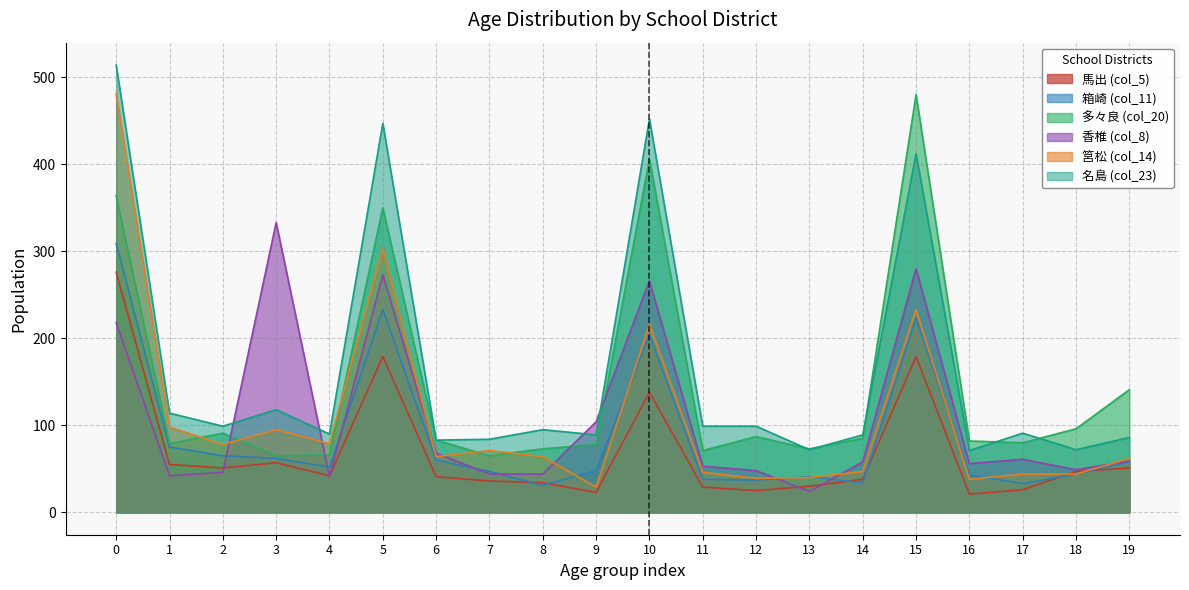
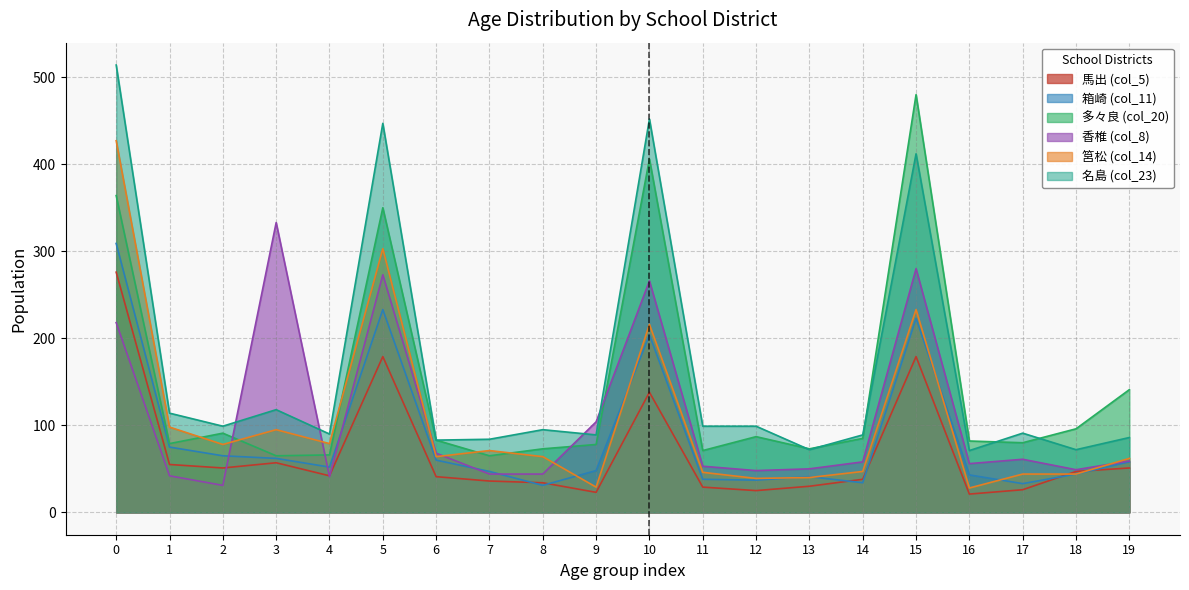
筥松 (col_14), 0: 480 -> 430
香椎 (col_8), 2: 50 -> 30
香椎 (col_8), 13: 20 -> 50
筥松 (col_14), 16: 40 -> 30
